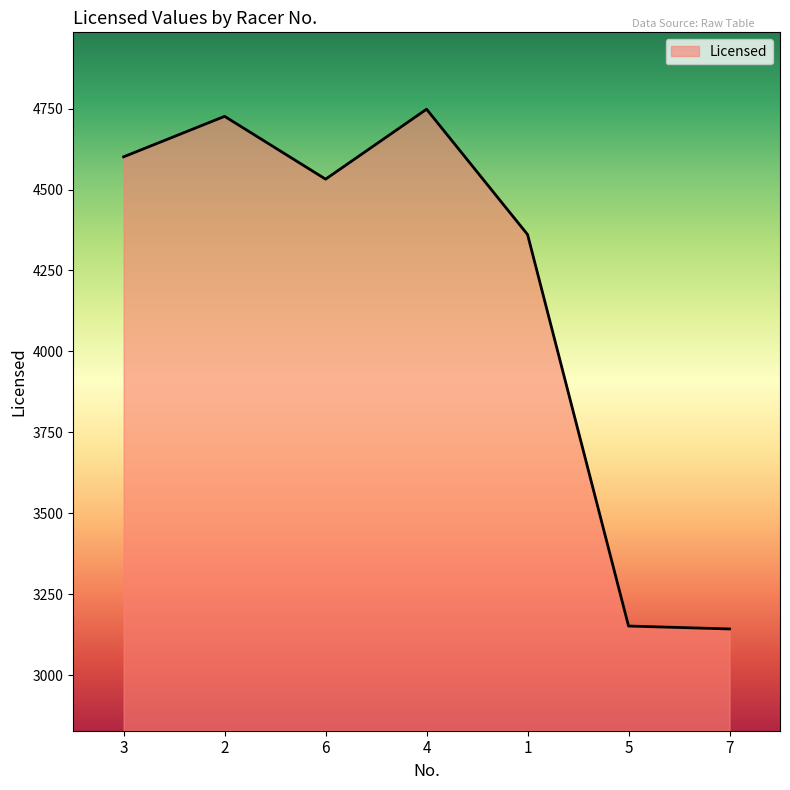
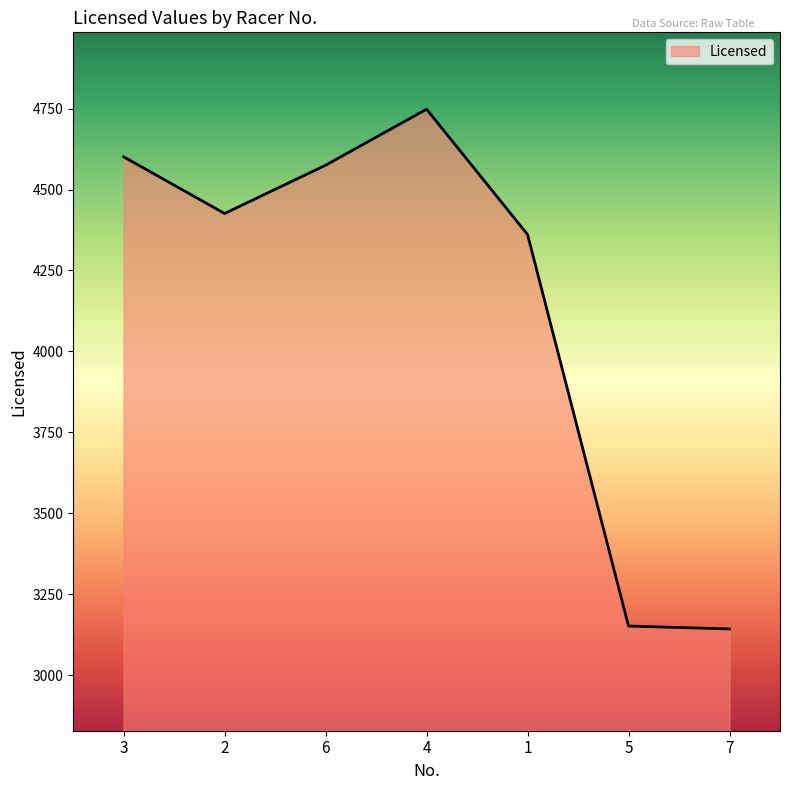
2: 4730 -> 4430
6: 4530 -> 4580
